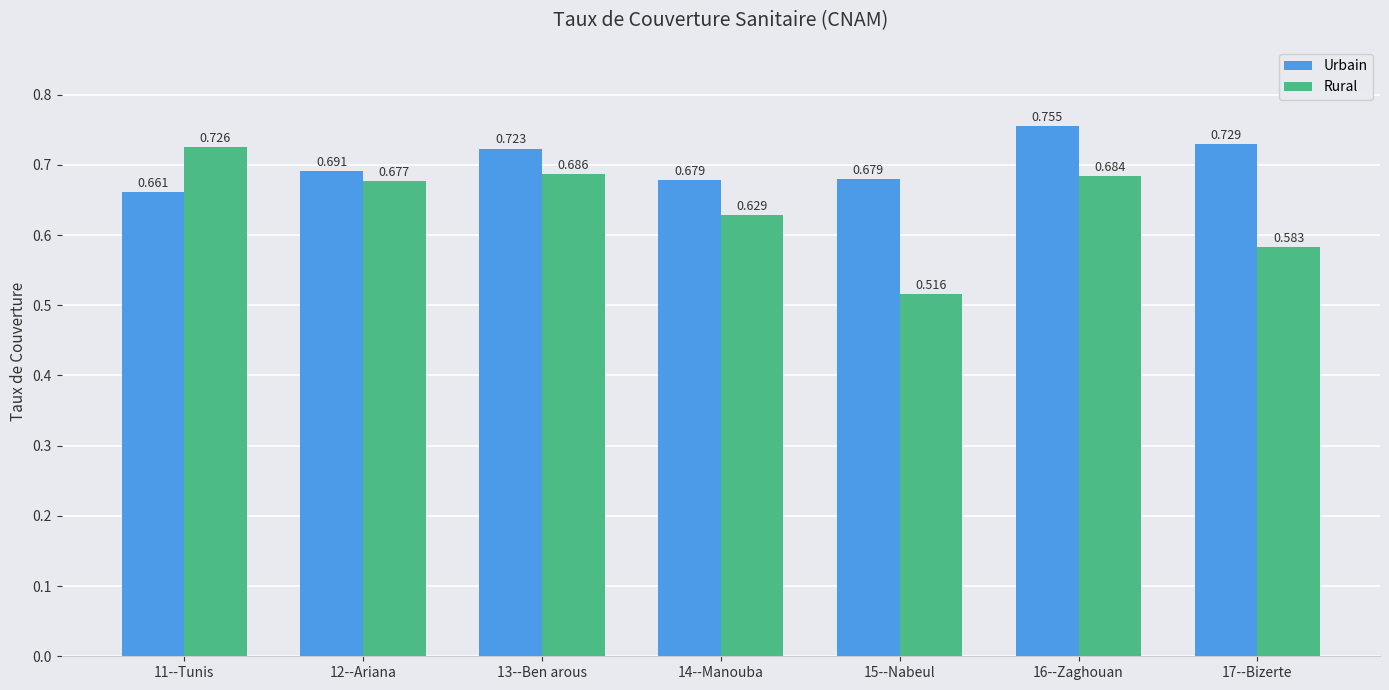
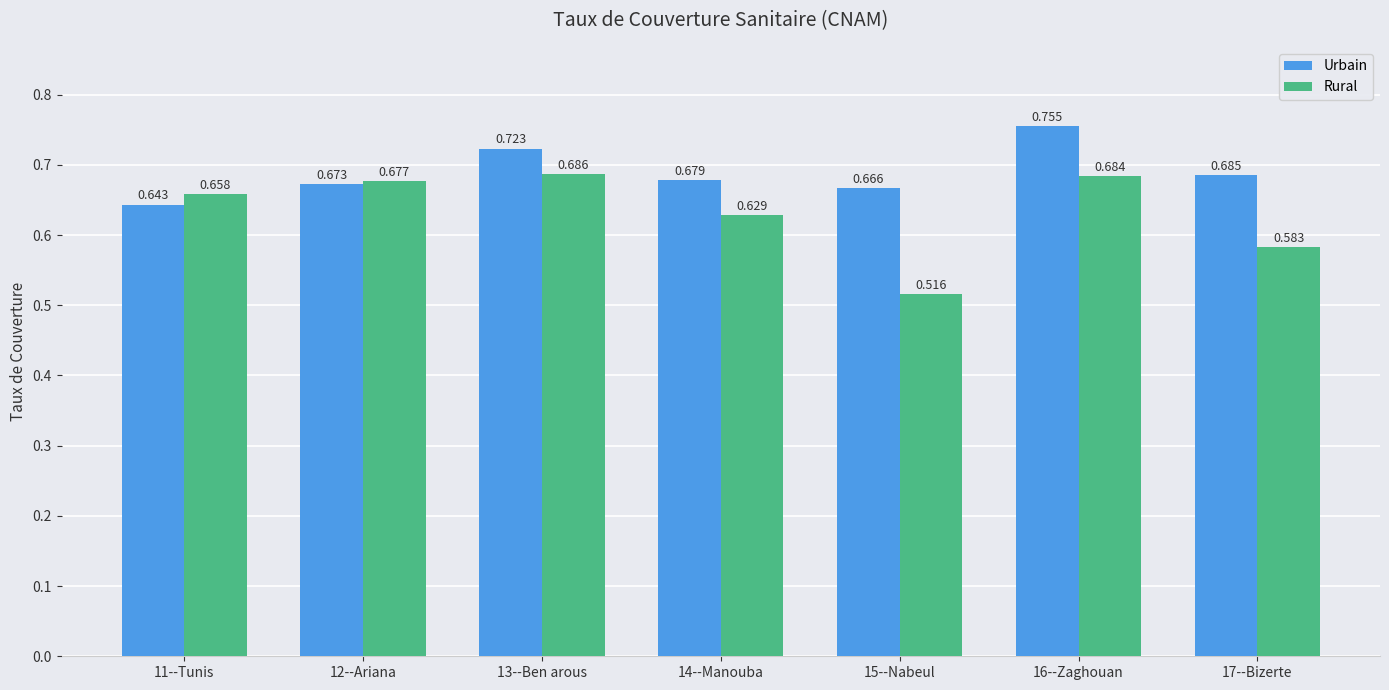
Urbain, 11--Tunis: 0.661 -> 0.643
Rural, 11--Tunis: 0.726 -> 0.658
Urbain, 12--Ariana: 0.691 -> 0.673
Urbain, 15--Nabeul: 0.679 -> 0.666
Urbain, 17--Bizerte: 0.729 -> 0.685
